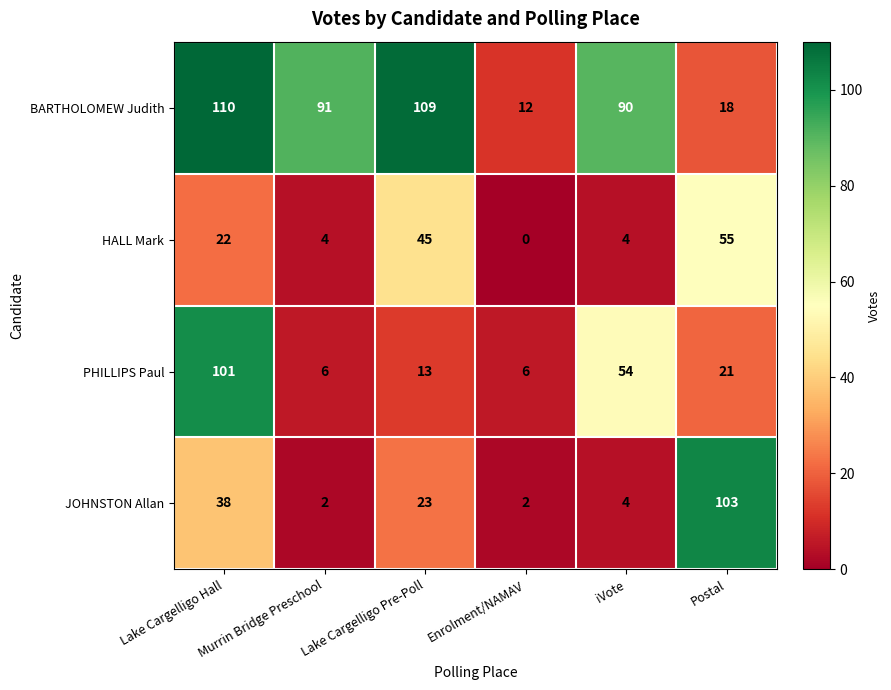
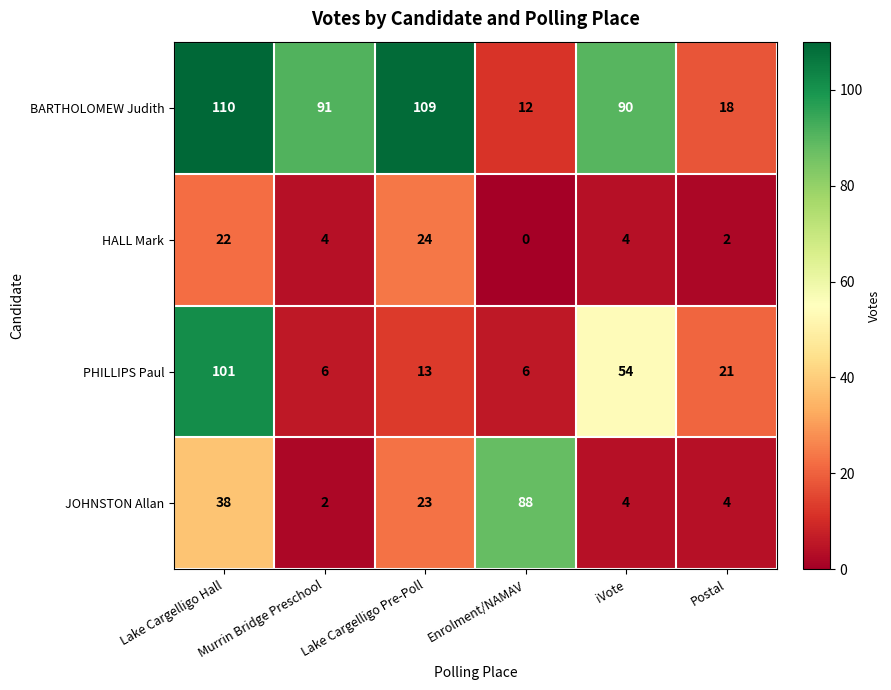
HALL Mark, Lake Cargelligo Pre-Poll: 45 -> 24
HALL Mark, Postal: 55 -> 2
JOHNSTON Allan, Enrolment/NAMAV: 2 -> 88
JOHNSTON Allan, Postal: 103 -> 4
